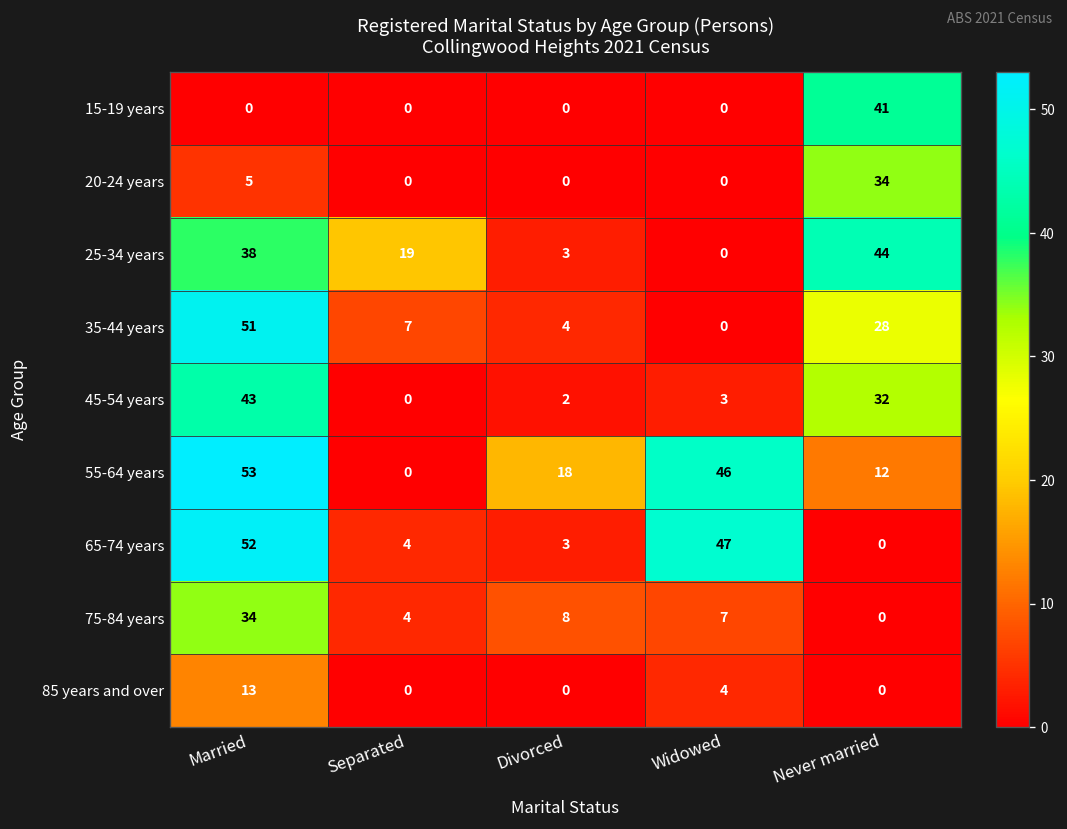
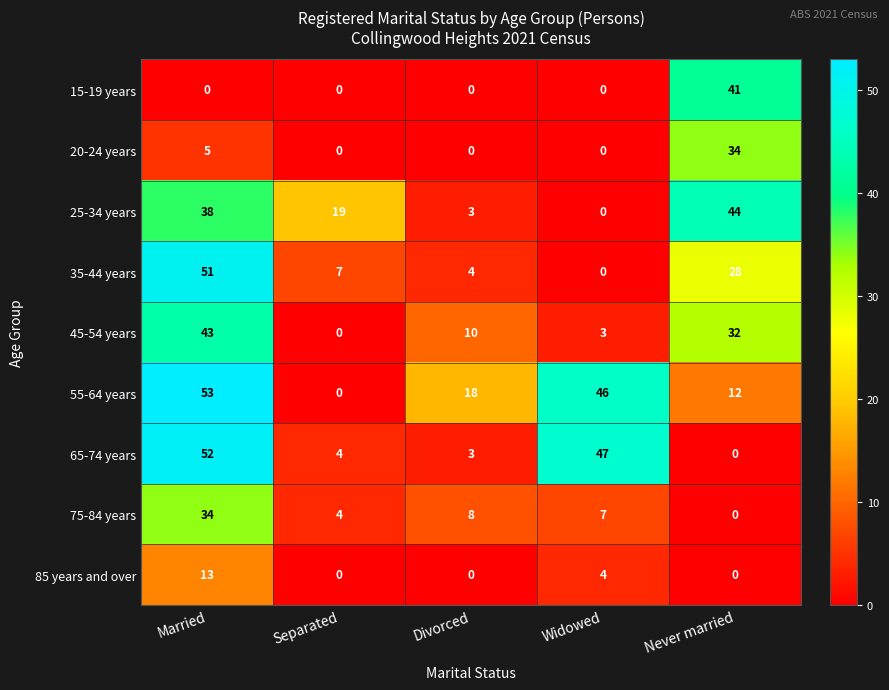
45-54 years, Divorced: 2 -> 10
